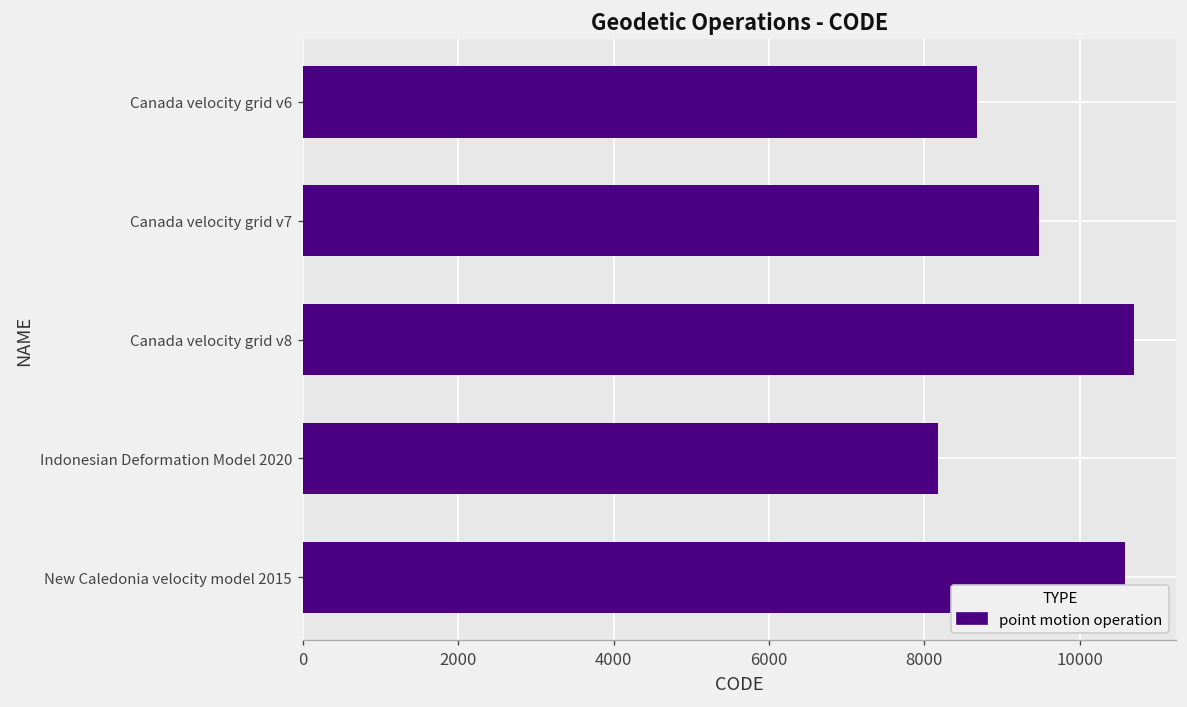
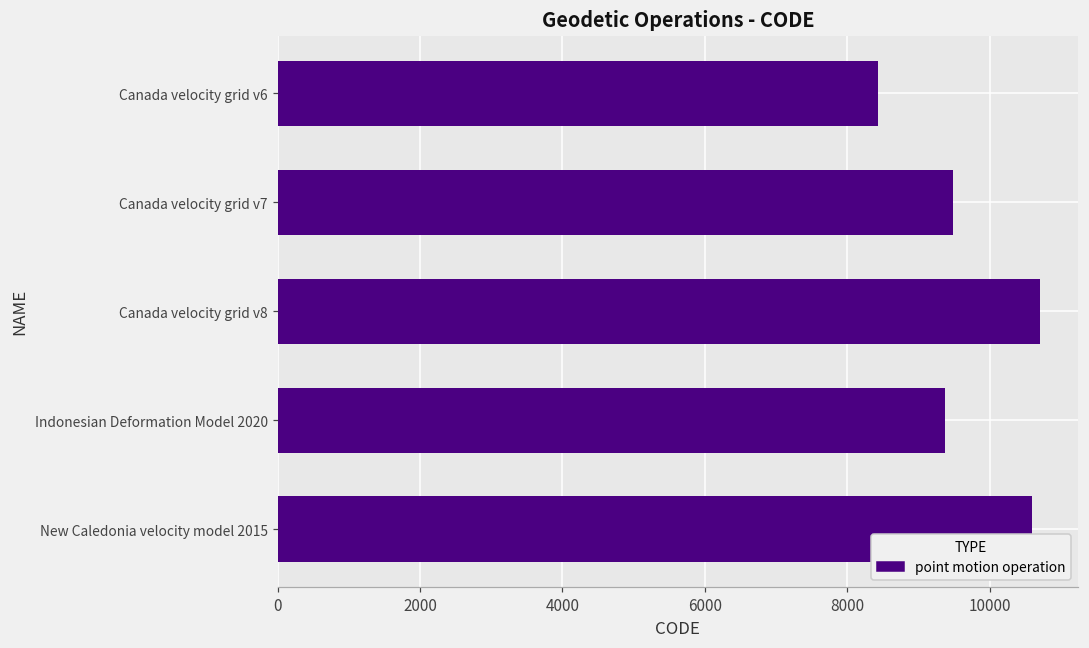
Canada velocity grid v6: 8700 -> 8400
Indonesian Deformation Model 2020: 8200 -> 9400
